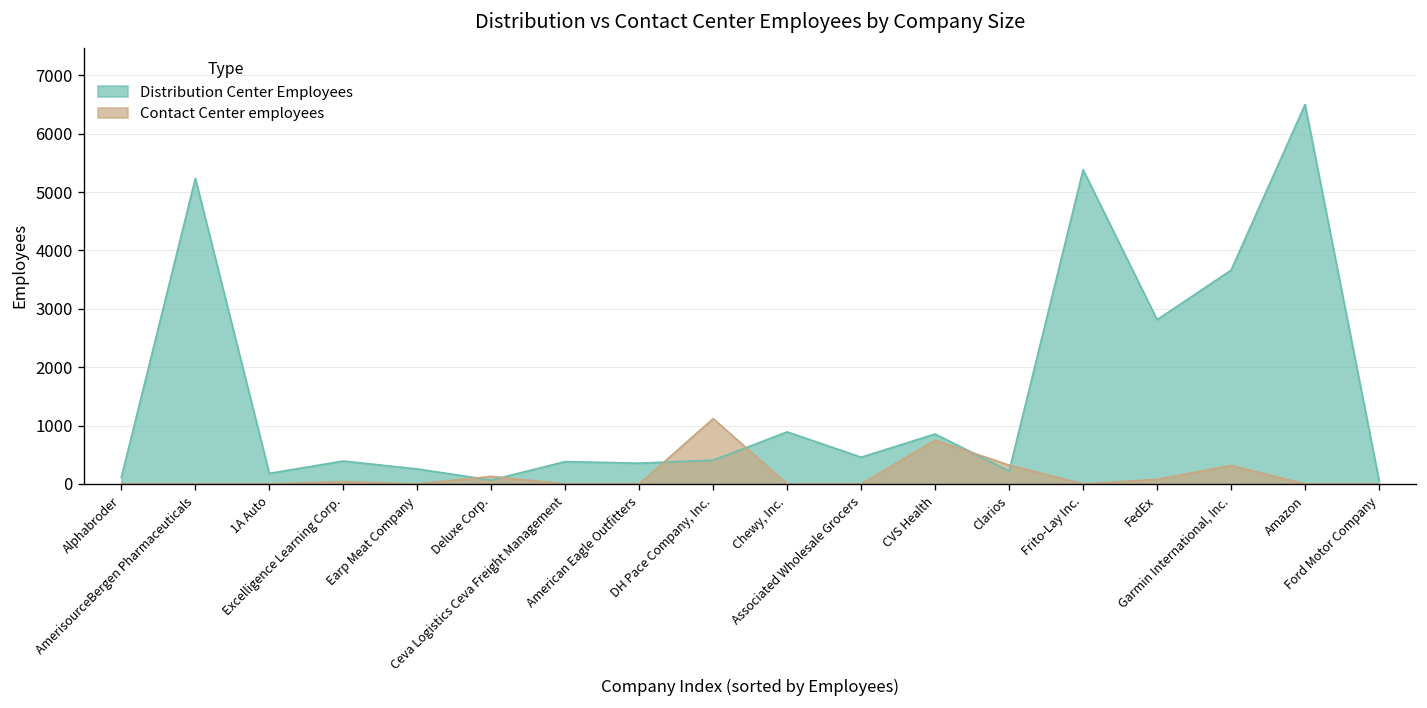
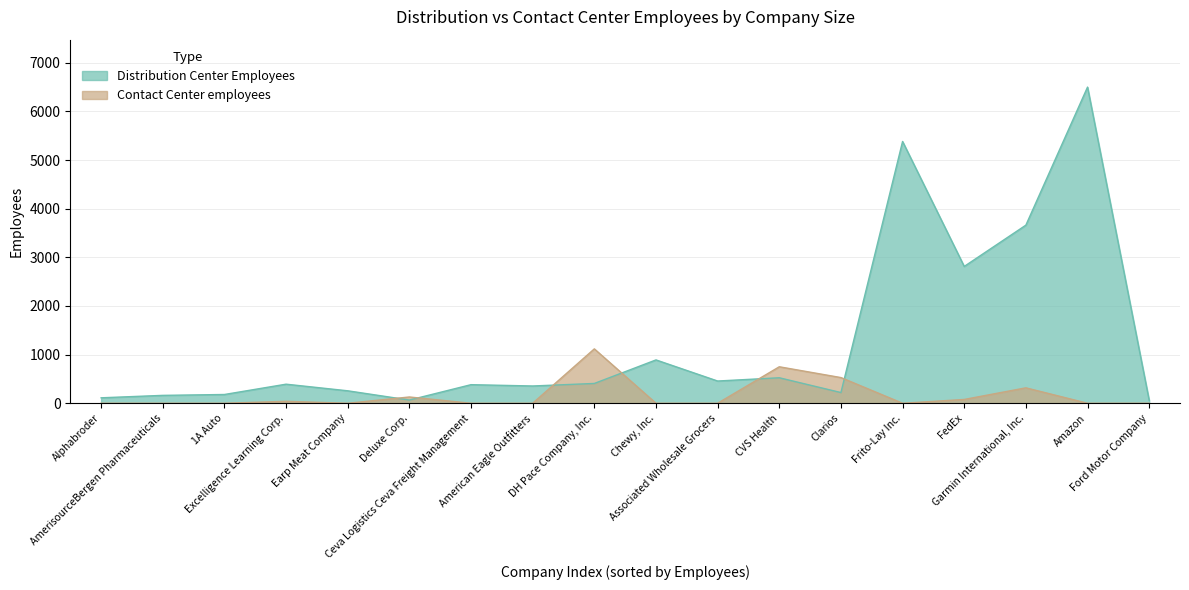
Distribution Center Employees, AmerisourceBergen Pharmaceuticals: 5200 -> 200
Distribution Center Employees, CVS Health: 900 -> 500
Contact Center employees, Clarios: 300 -> 500
